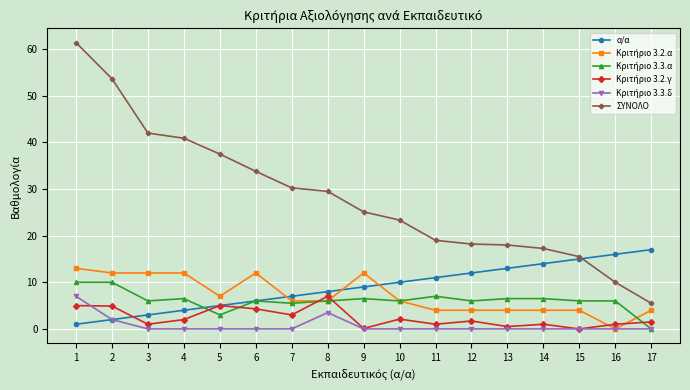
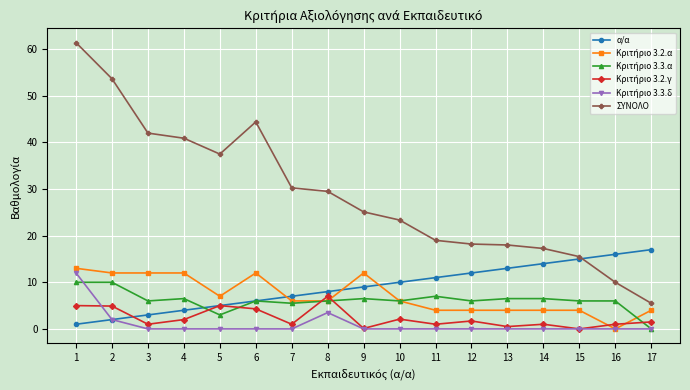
Κριτήριο 3.3.δ, 1: 7 -> 12
ΣΥΝΟΛΟ, 6: 34 -> 44
Κριτήριο 3.2.γ, 7: 3 -> 1
